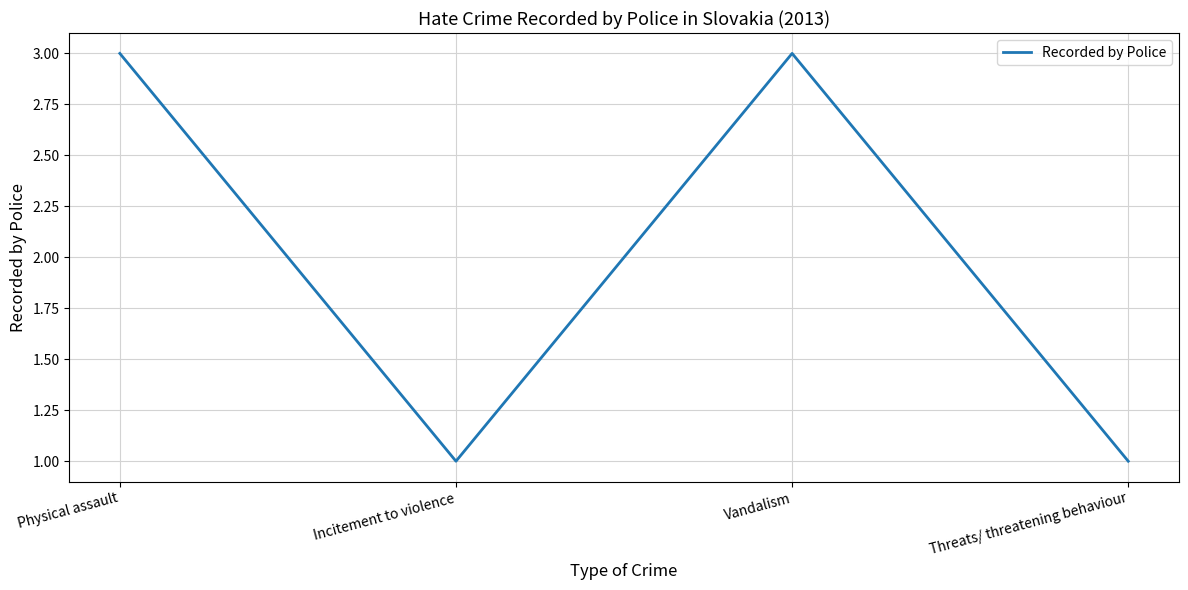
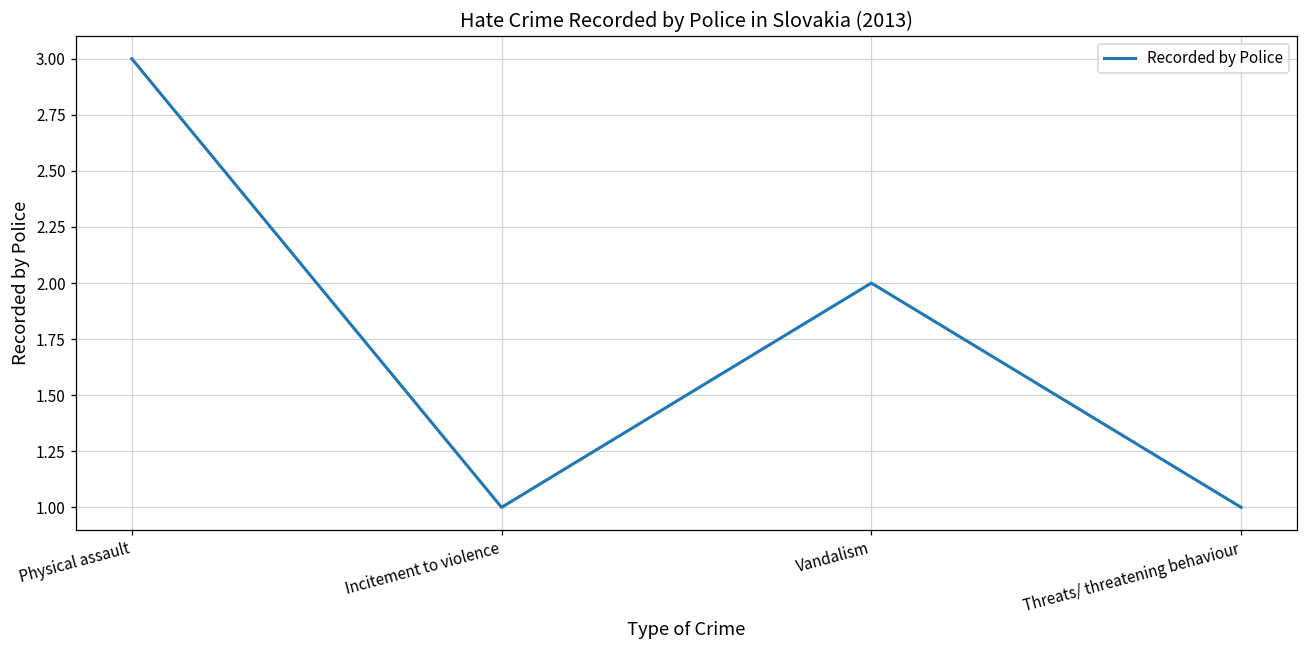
Vandalism: 3 -> 2
